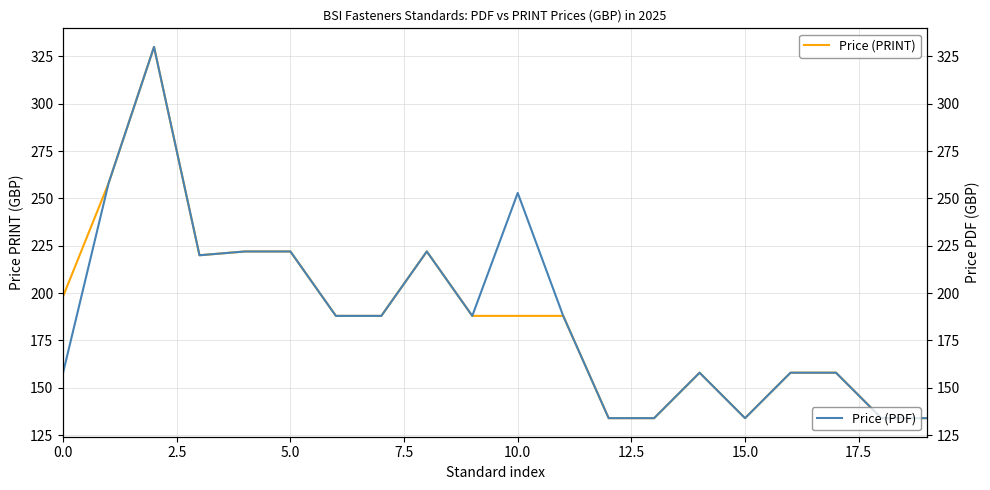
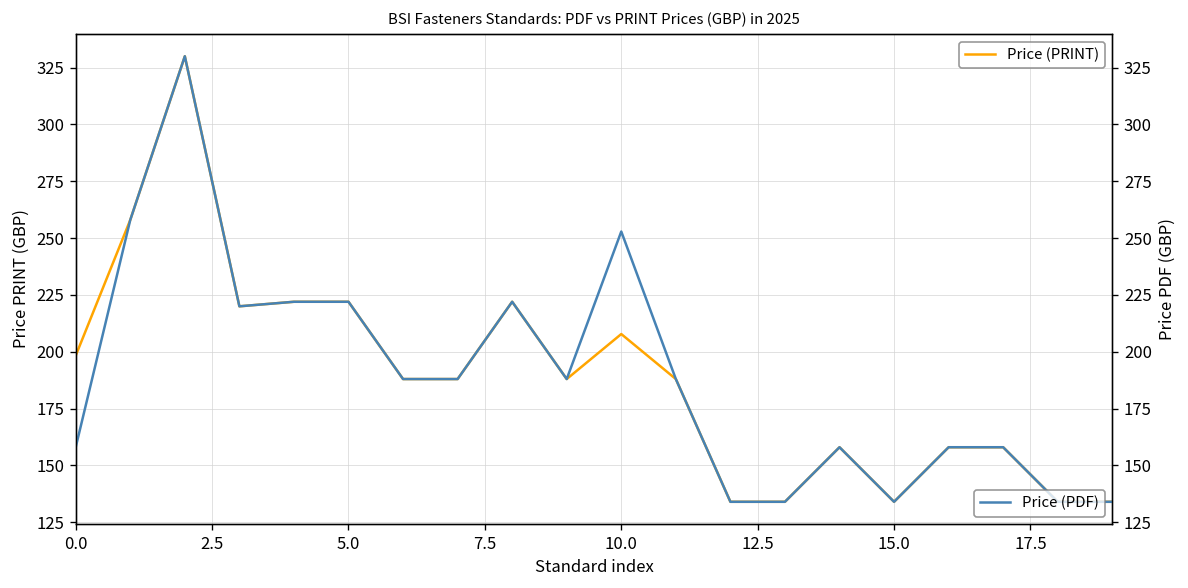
Price (PRINT), 10.0: 188 -> 208
